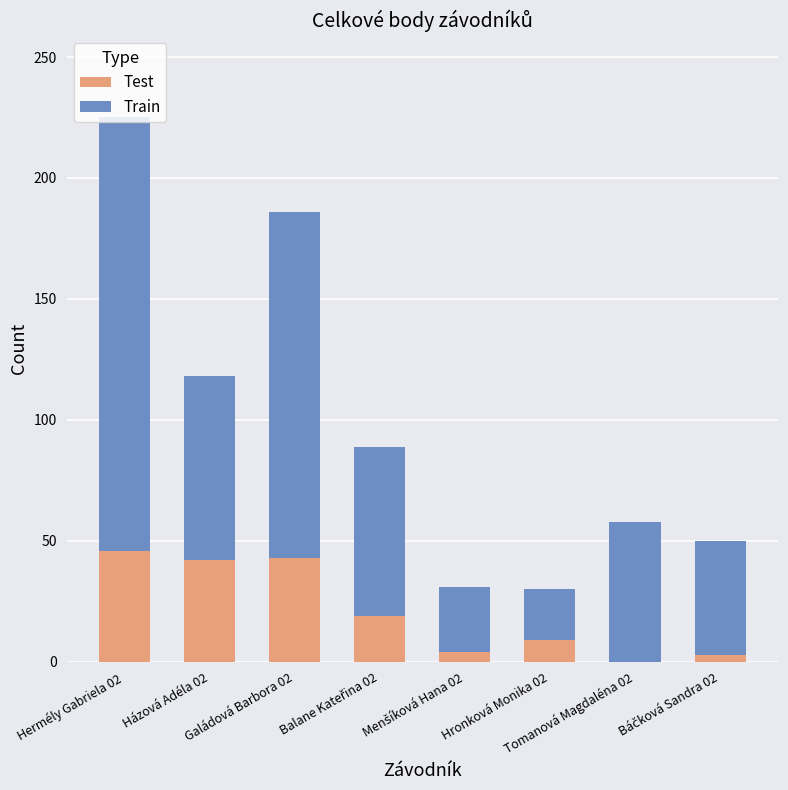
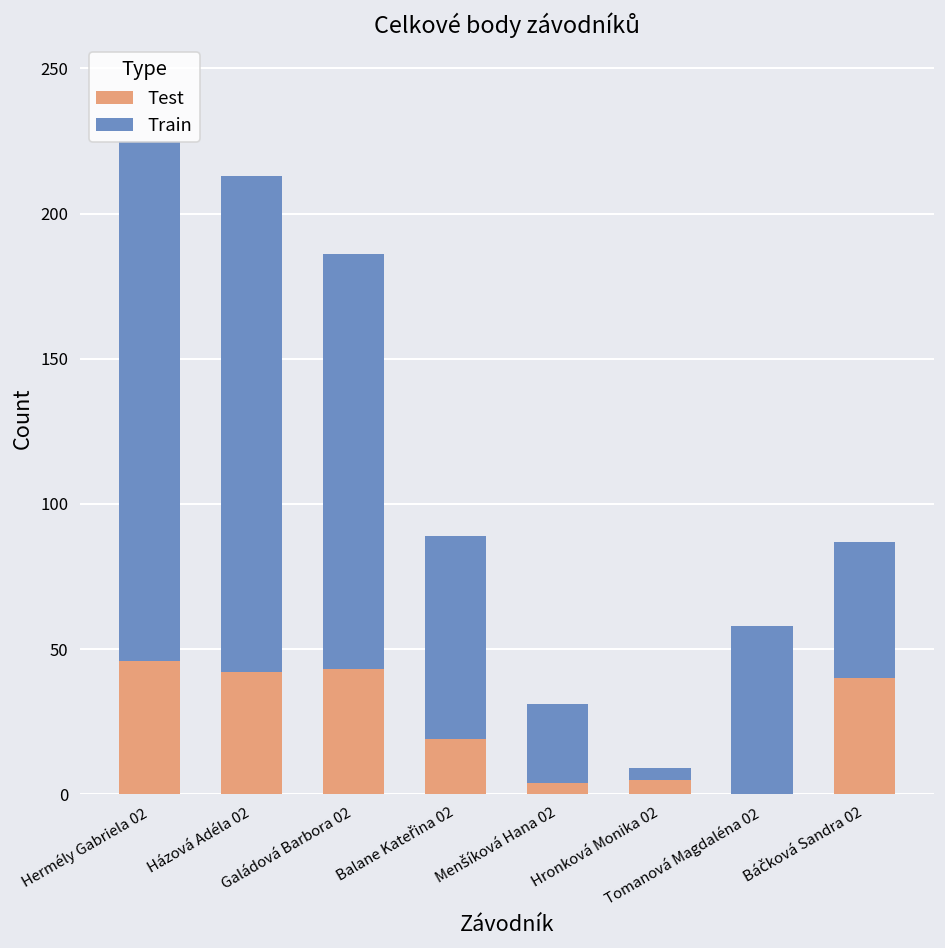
Train, Házová Adéla 02: 76 -> 171
Test, Hronková Monika 02: 9 -> 5
Train, Hronková Monika 02: 21 -> 4
Test, Báčková Sandra 02: 3 -> 40
